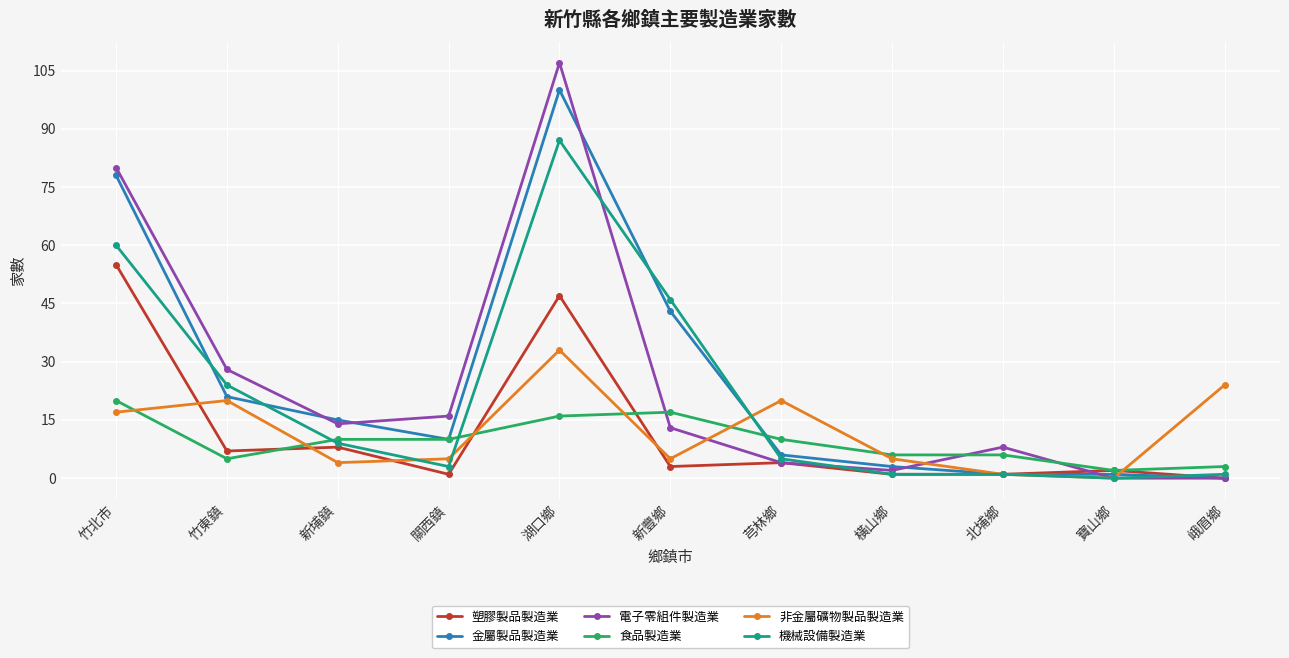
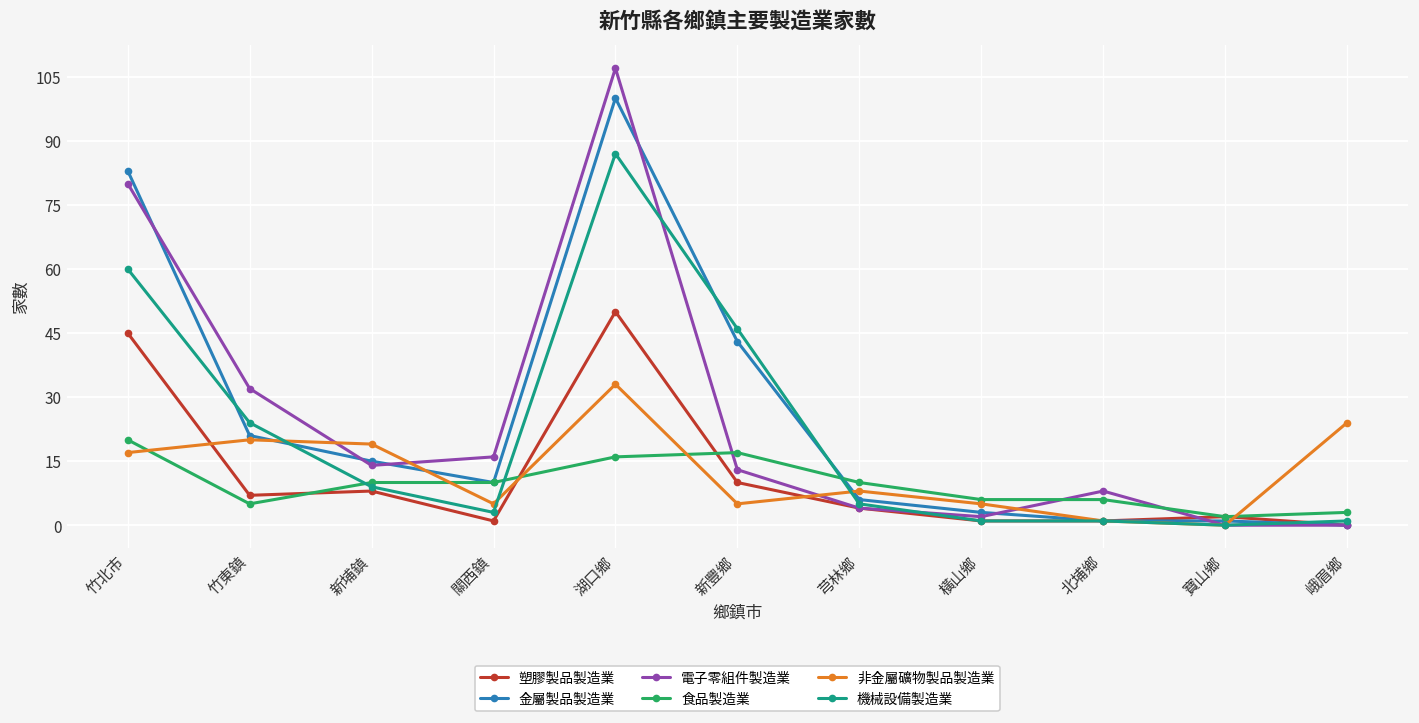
塑膠製品製造業, 竹北市: 55 -> 45
金屬製品製造業, 竹北市: 78 -> 83
電子零組件製造業, 竹東鎮: 28 -> 32
非金屬礦物製品製造業, 新埔鎮: 4 -> 19
塑膠製品製造業, 湖口鄉: 47 -> 50
塑膠製品製造業, 新豐鄉: 3 -> 10
非金屬礦物製品製造業, 芎林鄉: 20 -> 8
